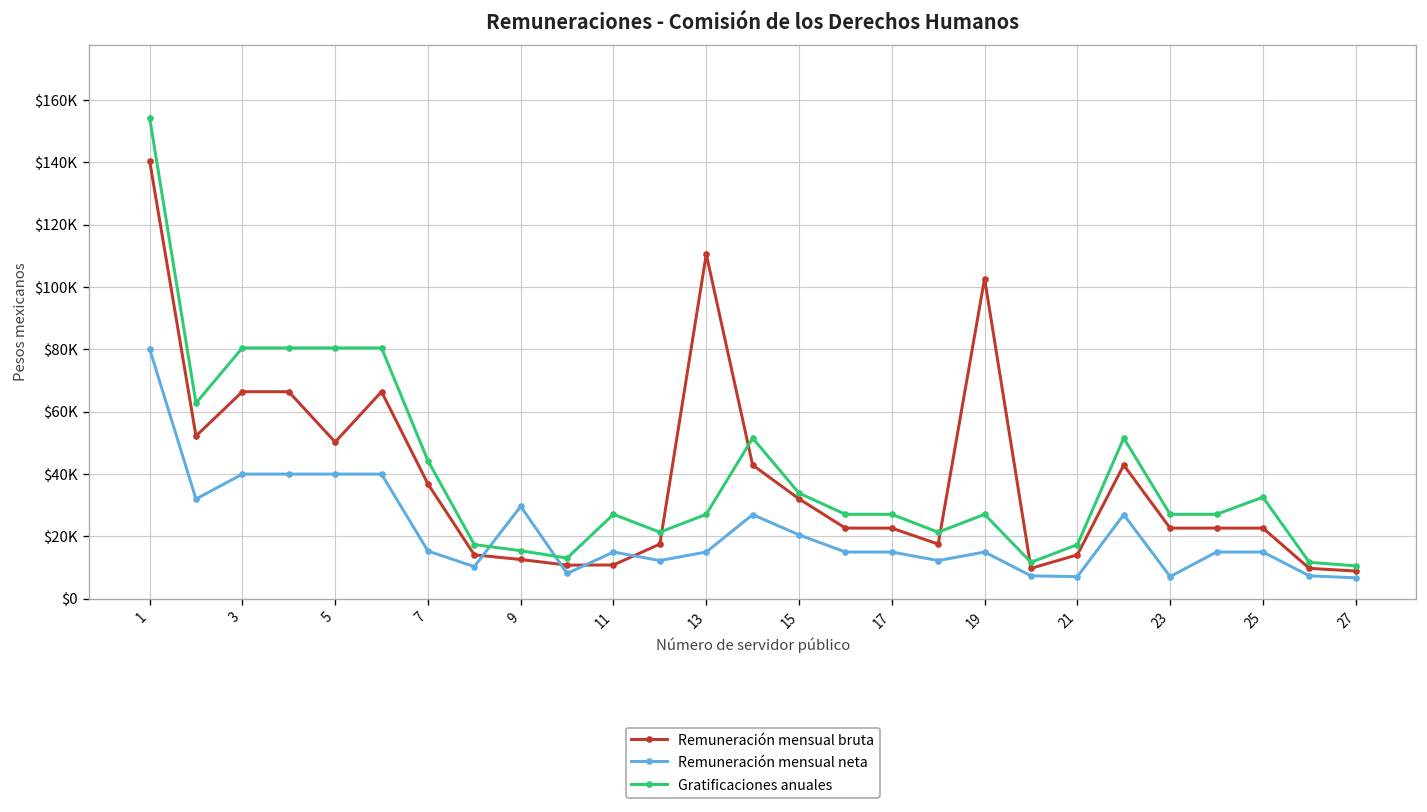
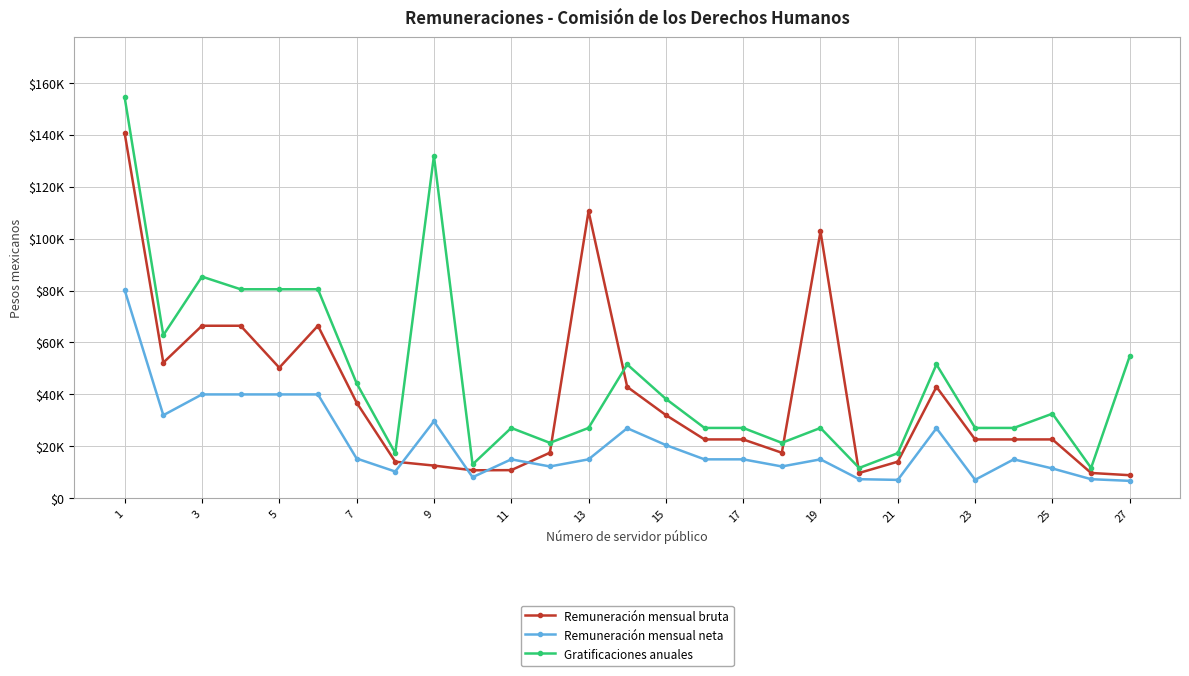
Gratificaciones anuales, 3: $80000 -> $85000
Gratificaciones anuales, 9: $15000 -> $132000
Gratificaciones anuales, 15: $34000 -> $38000
Remuneración mensual neta, 25: $15000 -> $11000
Gratificaciones anuales, 27: $11000 -> $55000
